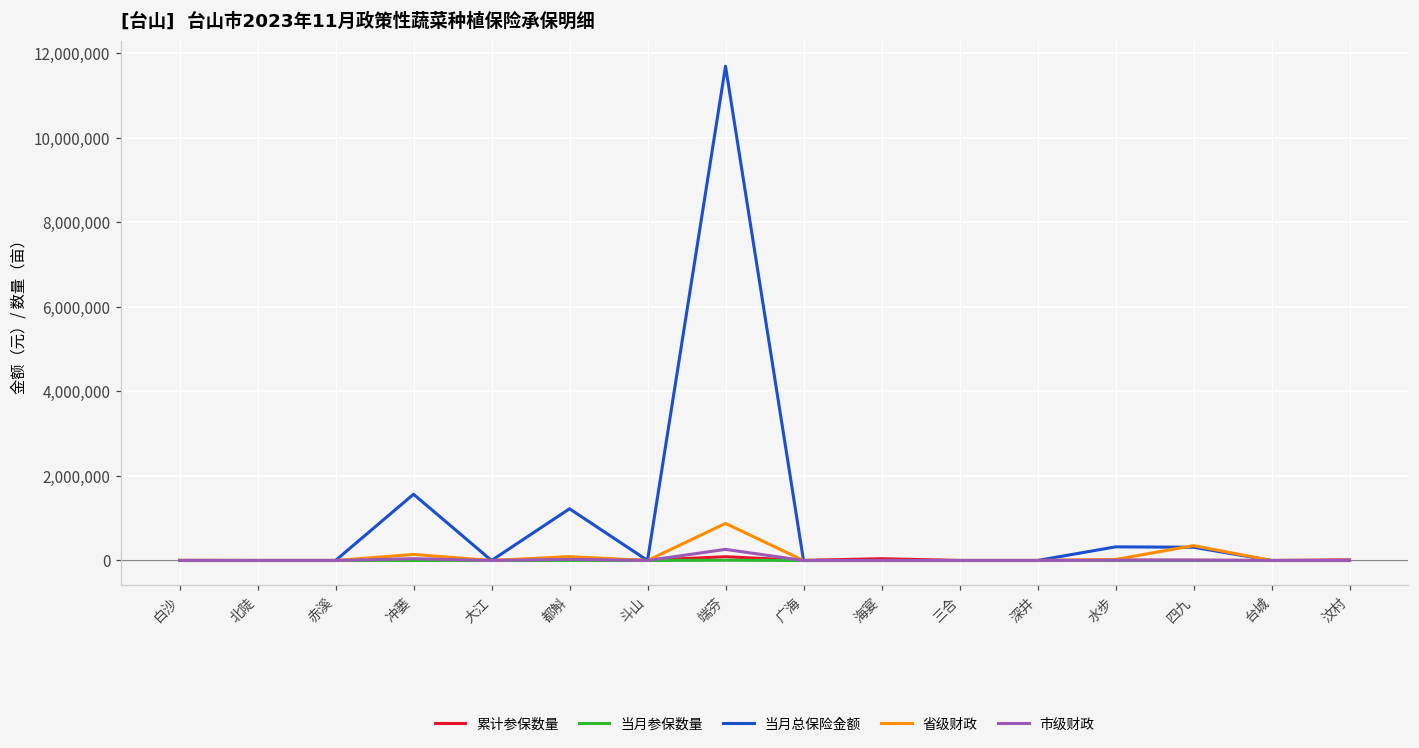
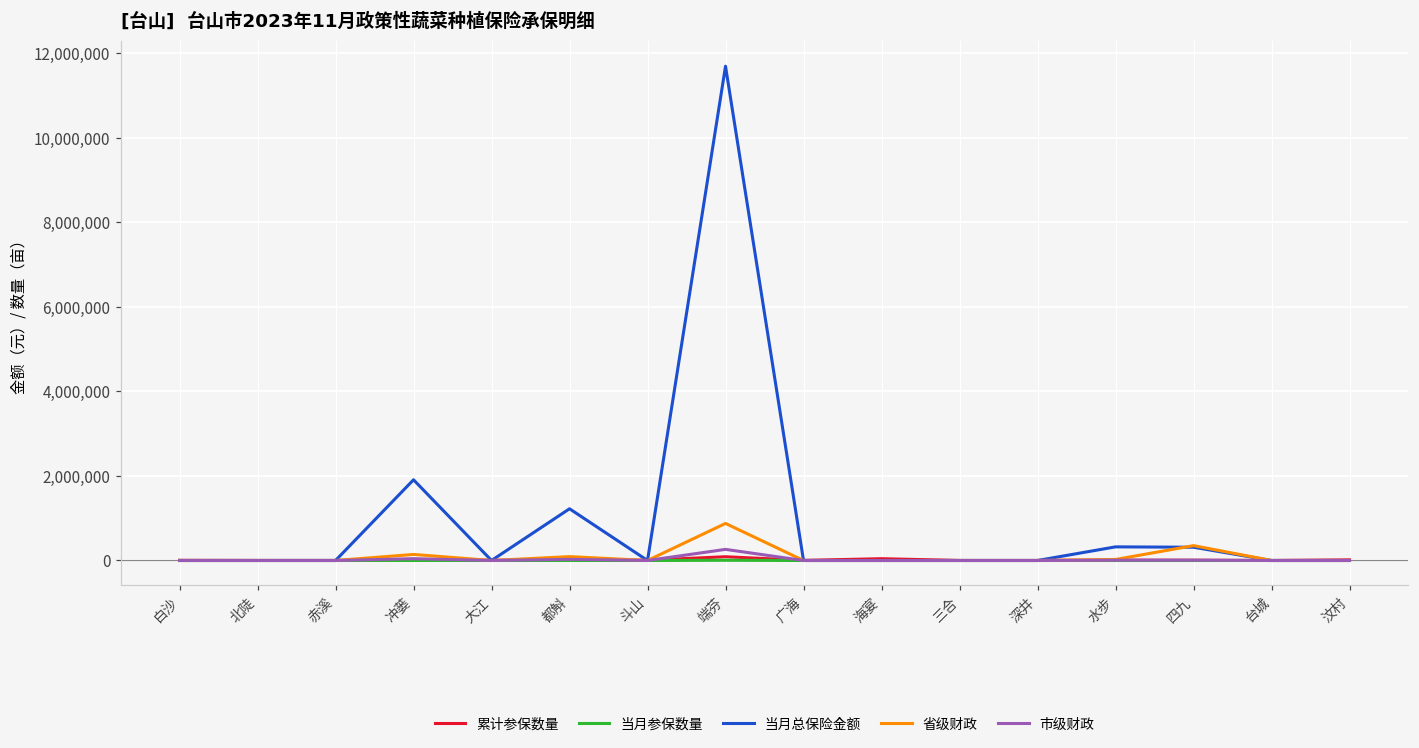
当月总保险金额, 冲蒌: 1,600,000 -> 1,900,000
